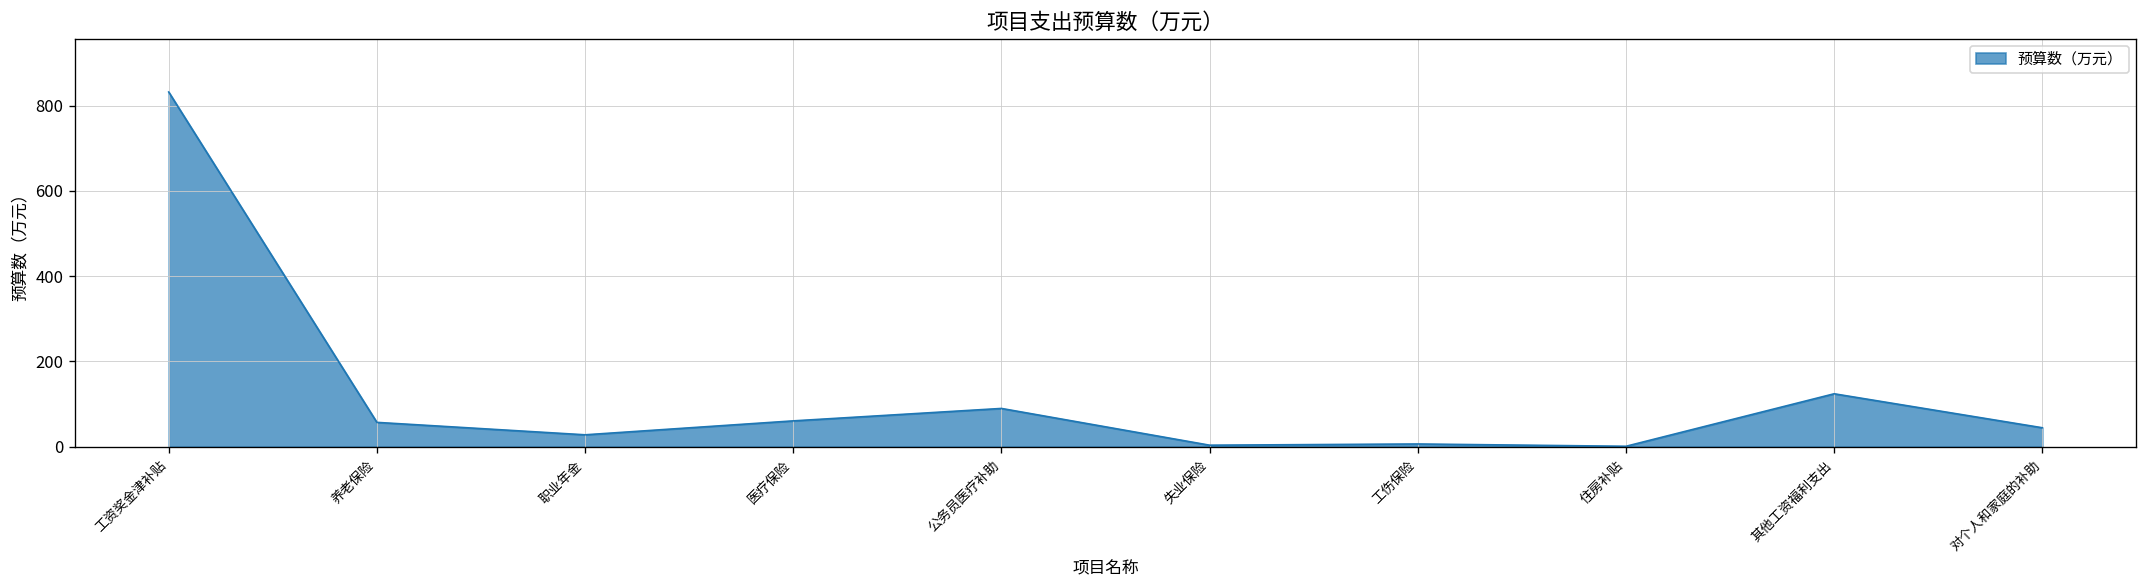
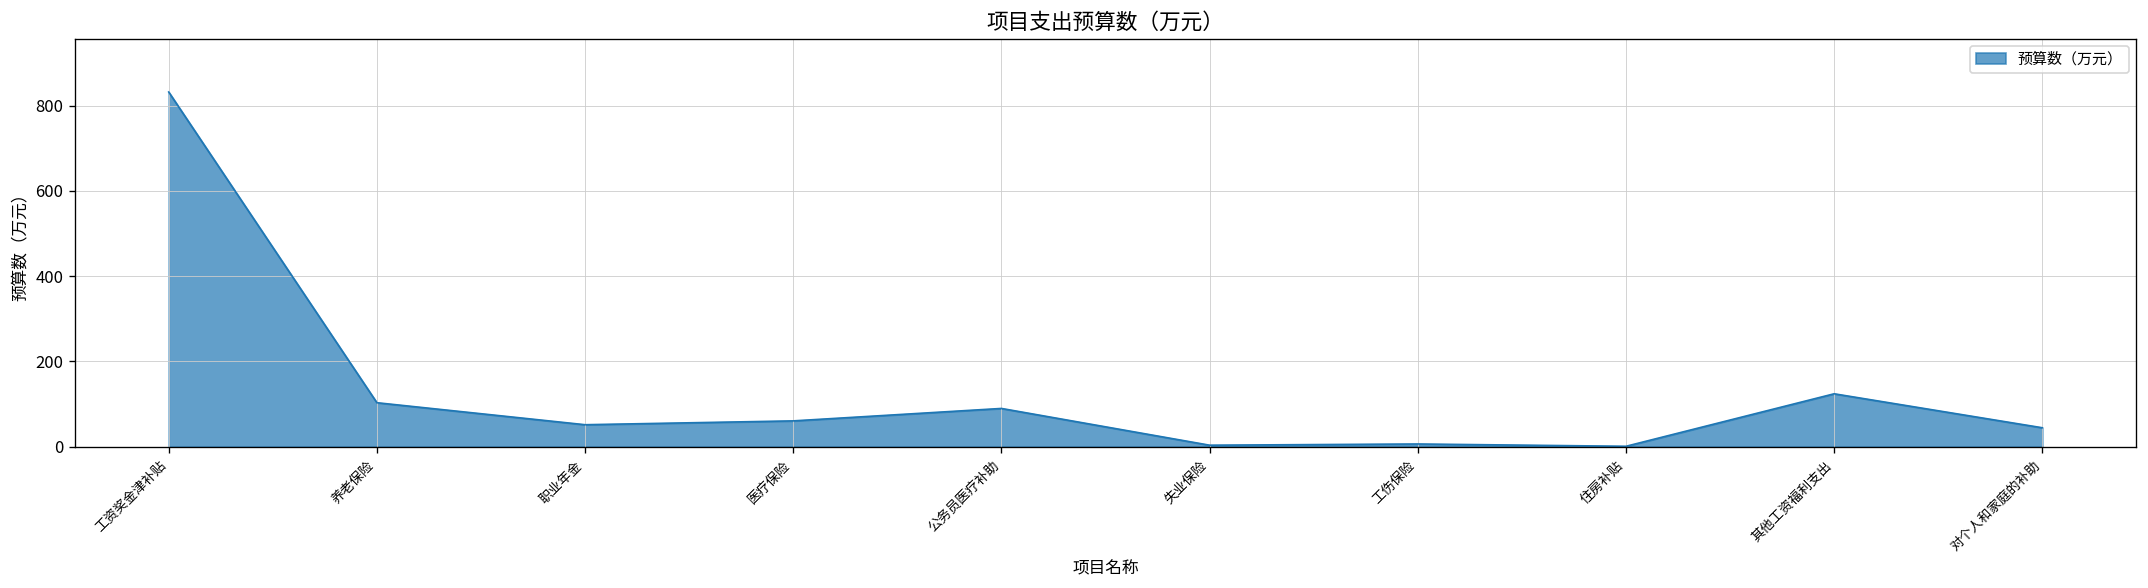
养老保险: 60 -> 100
职业年金: 30 -> 50
